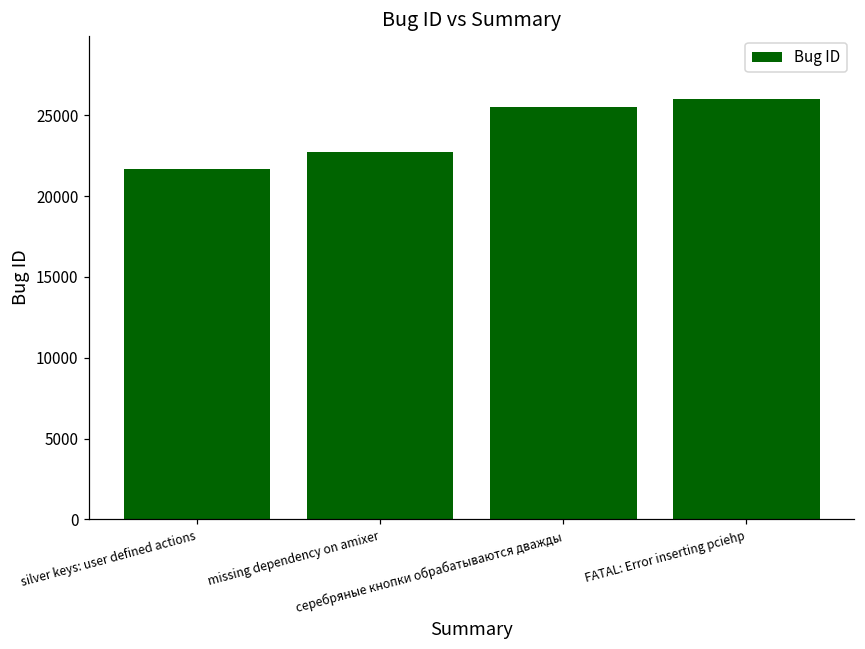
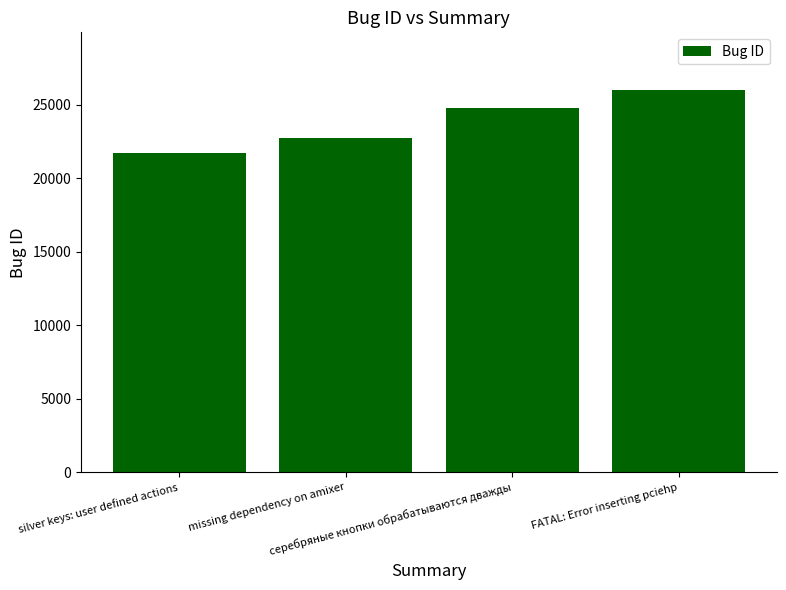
серебряные кнопки обрабатываются дважды: 25500 -> 24800
